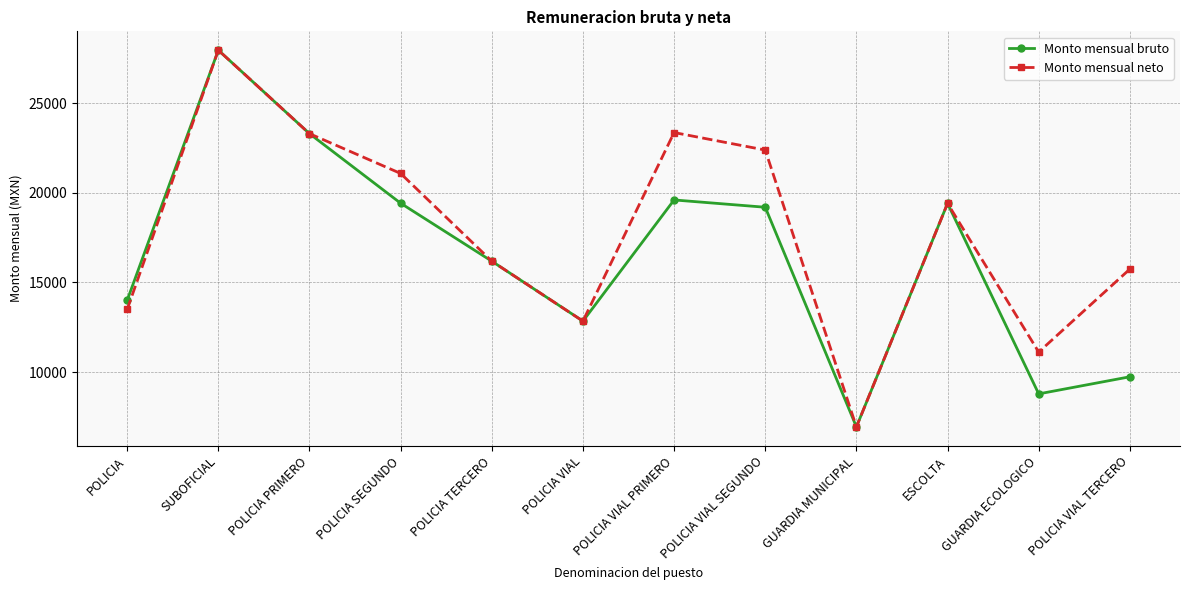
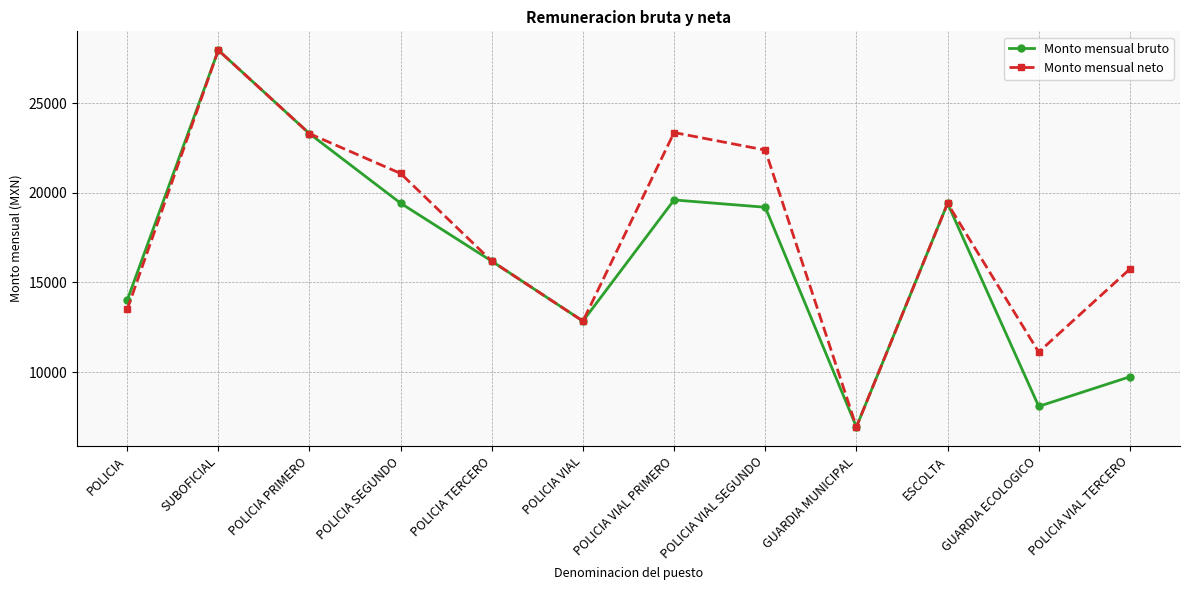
Monto mensual bruto, GUARDIA ECOLOGICO: 8800 -> 8100
